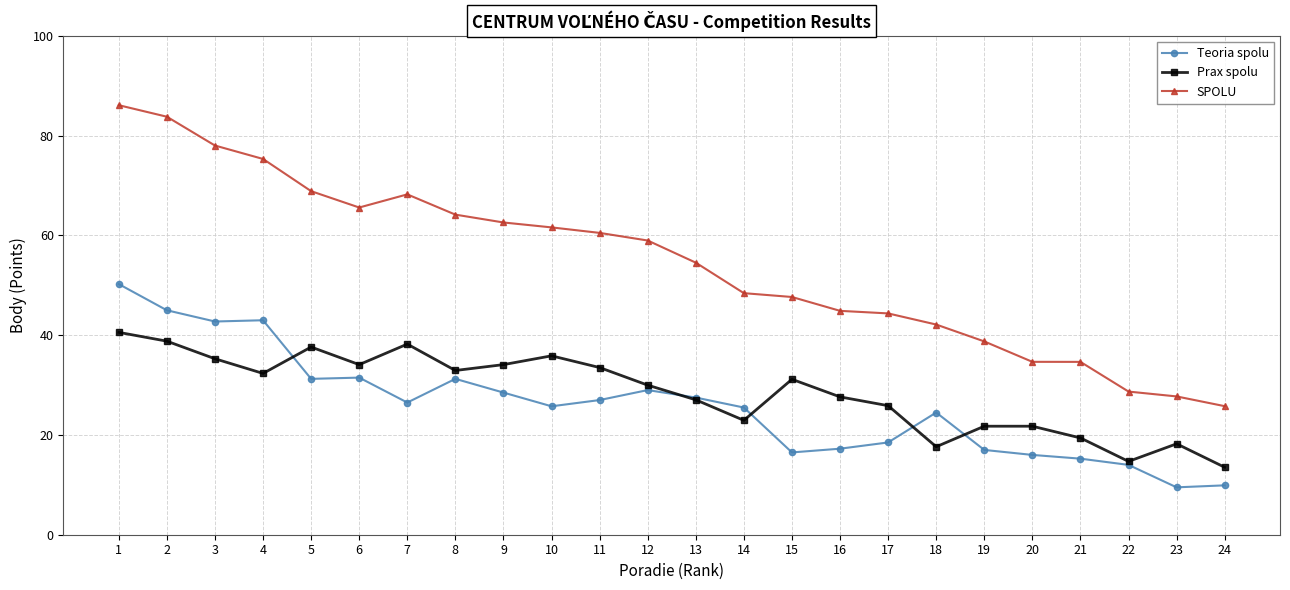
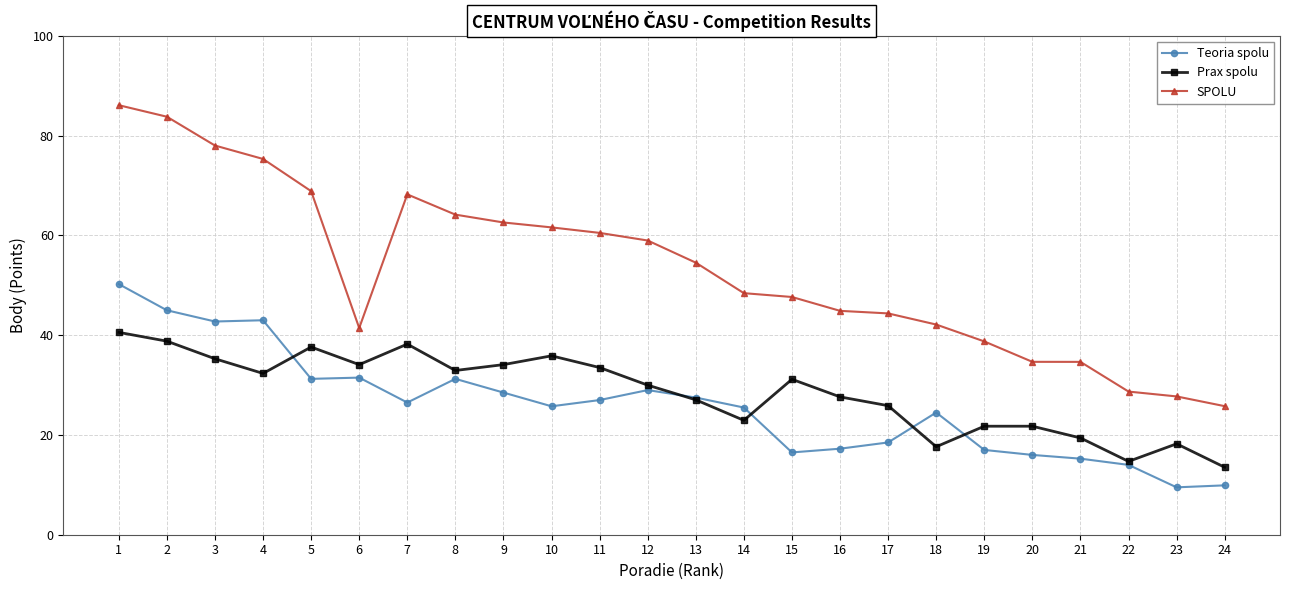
SPOLU, 6: 66 -> 41
